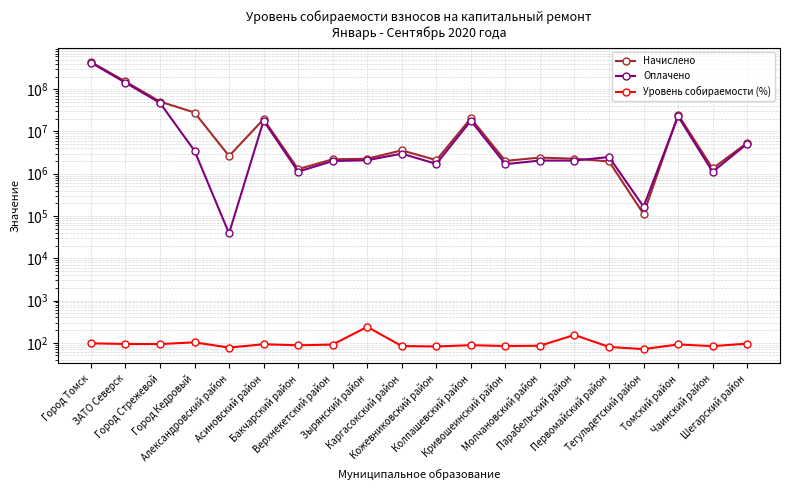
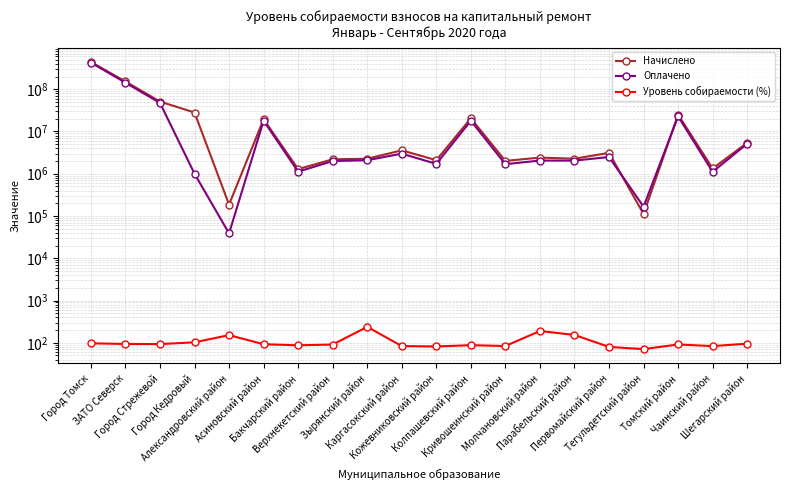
Оплачено, Город Кедровый: 4000000 -> 1000000
Начислено, Александровский район: 3000000 -> 200000
Уровень собираемости (%), Александровский район: 80 -> 150
Уровень собираемости (%), Молчановский район: 90 -> 200
Начислено, Первомайский район: 2000000 -> 3000000
